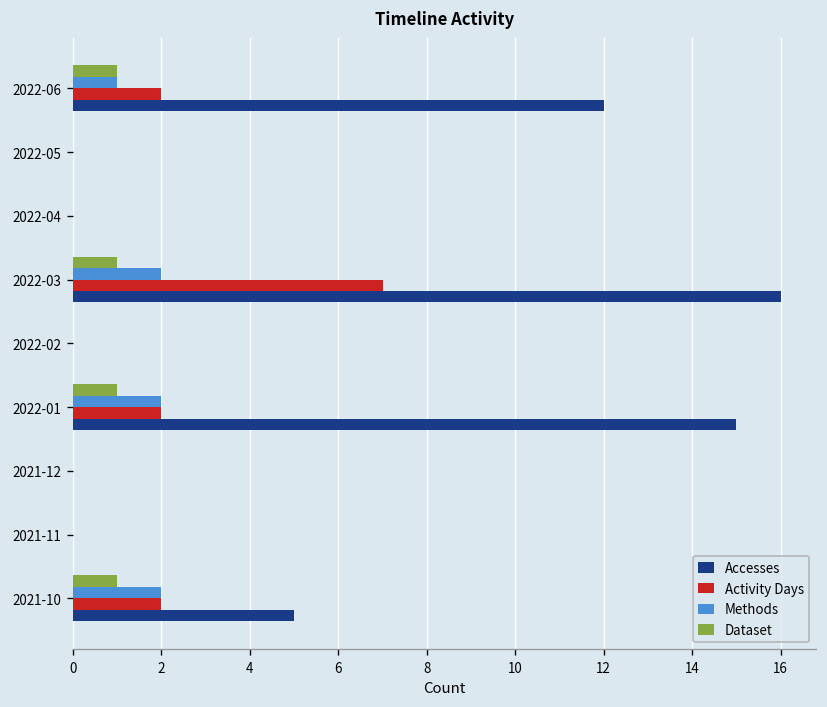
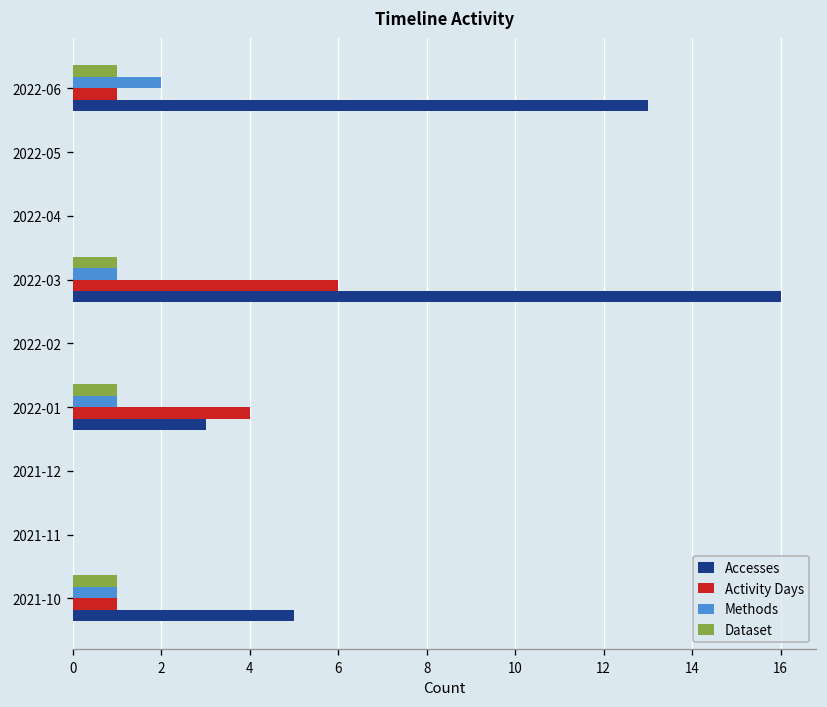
Methods, 2022-06: 1 -> 2
Activity Days, 2022-06: 2 -> 1
Accesses, 2022-06: 12 -> 13
Methods, 2022-03: 2 -> 1
Activity Days, 2022-03: 7 -> 6
Methods, 2022-01: 2 -> 1
Activity Days, 2022-01: 2 -> 4
Accesses, 2022-01: 15 -> 3
Methods, 2021-10: 2 -> 1
Activity Days, 2021-10: 2 -> 1
